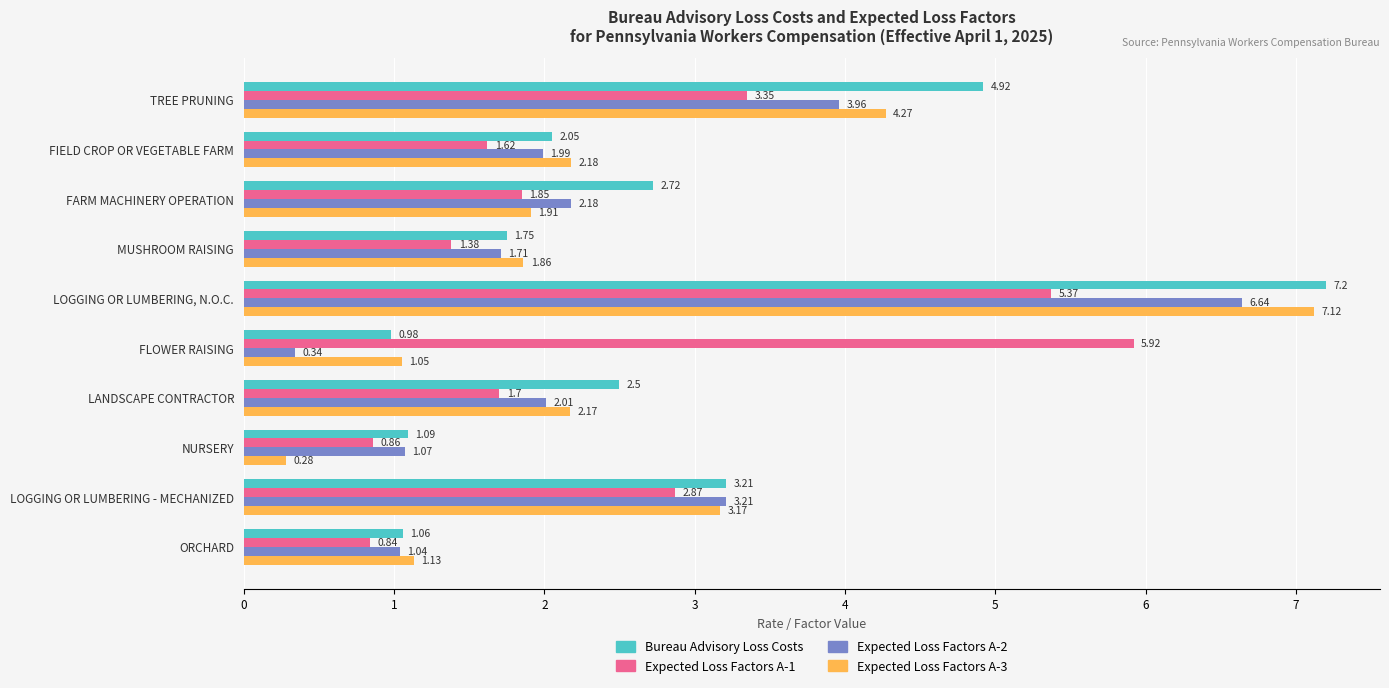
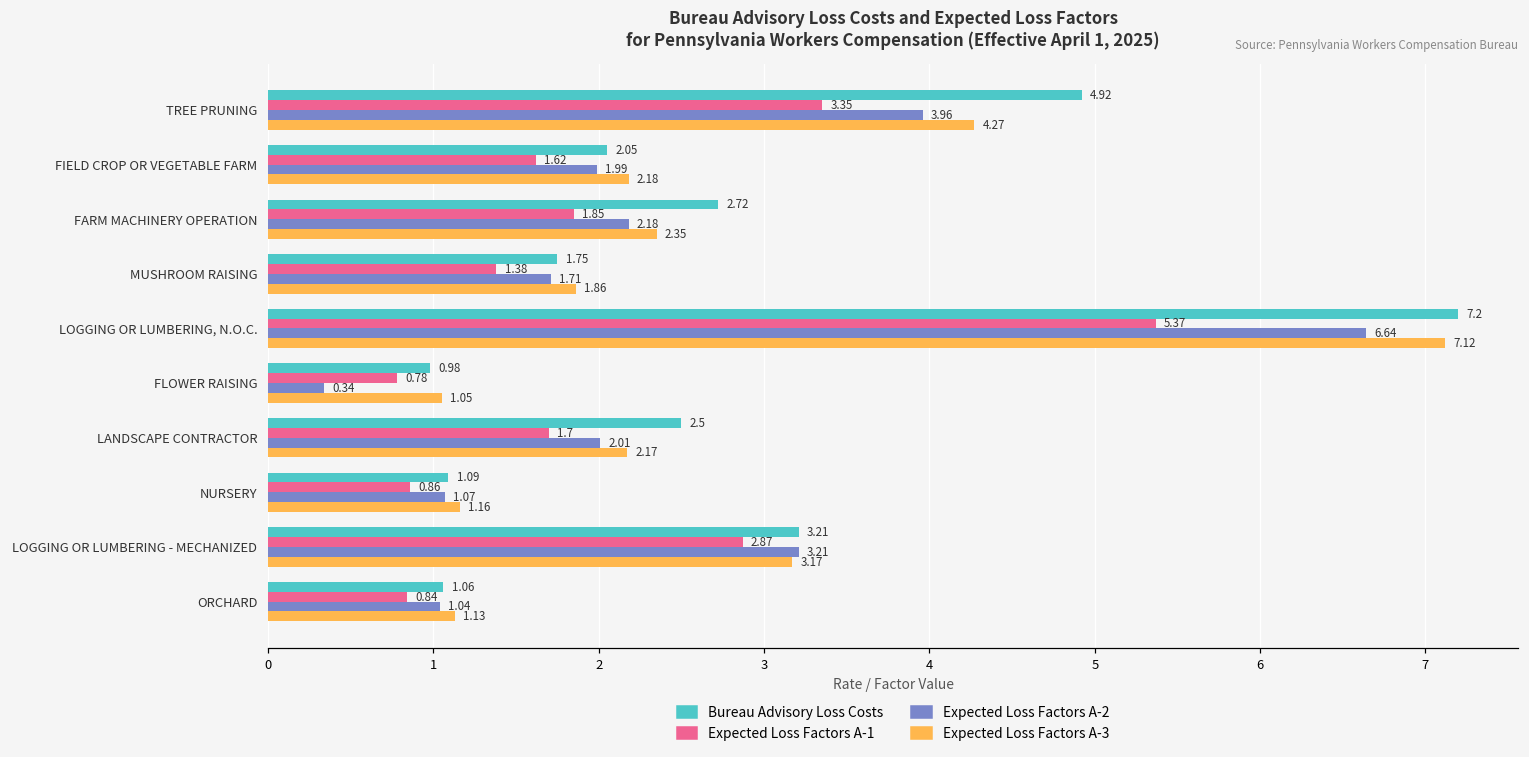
Expected Loss Factors A-3, FARM MACHINERY OPERATION: 1.91 -> 2.35
Expected Loss Factors A-1, FLOWER RAISING: 5.92 -> 0.78
Expected Loss Factors A-3, NURSERY: 0.28 -> 1.16
